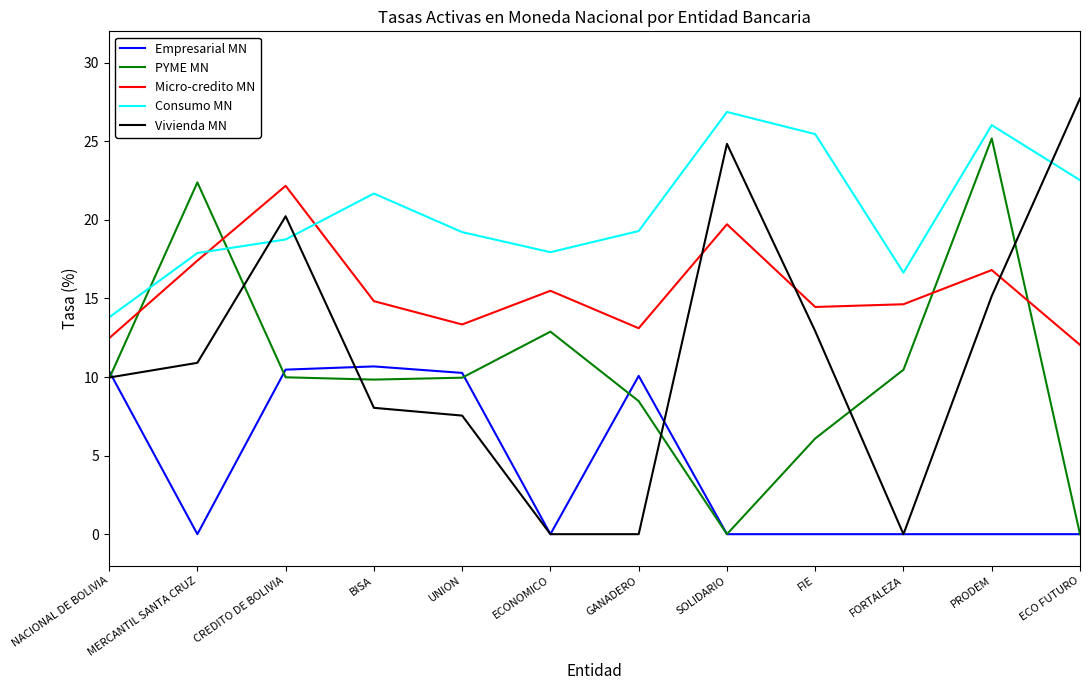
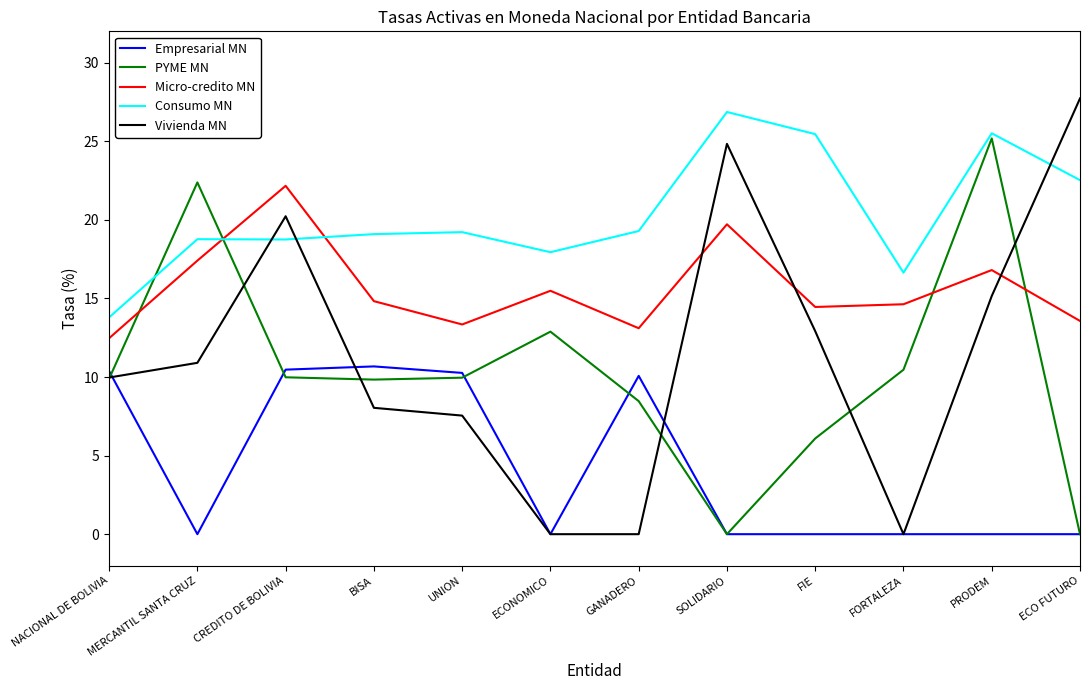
Consumo MN, MERCANTIL SANTA CRUZ: 17.9 -> 18.8
Consumo MN, BISA: 21.7 -> 19.1
Consumo MN, PRODEM: 26.0 -> 25.5
Micro-credito MN, ECO FUTURO: 12.0 -> 13.6
